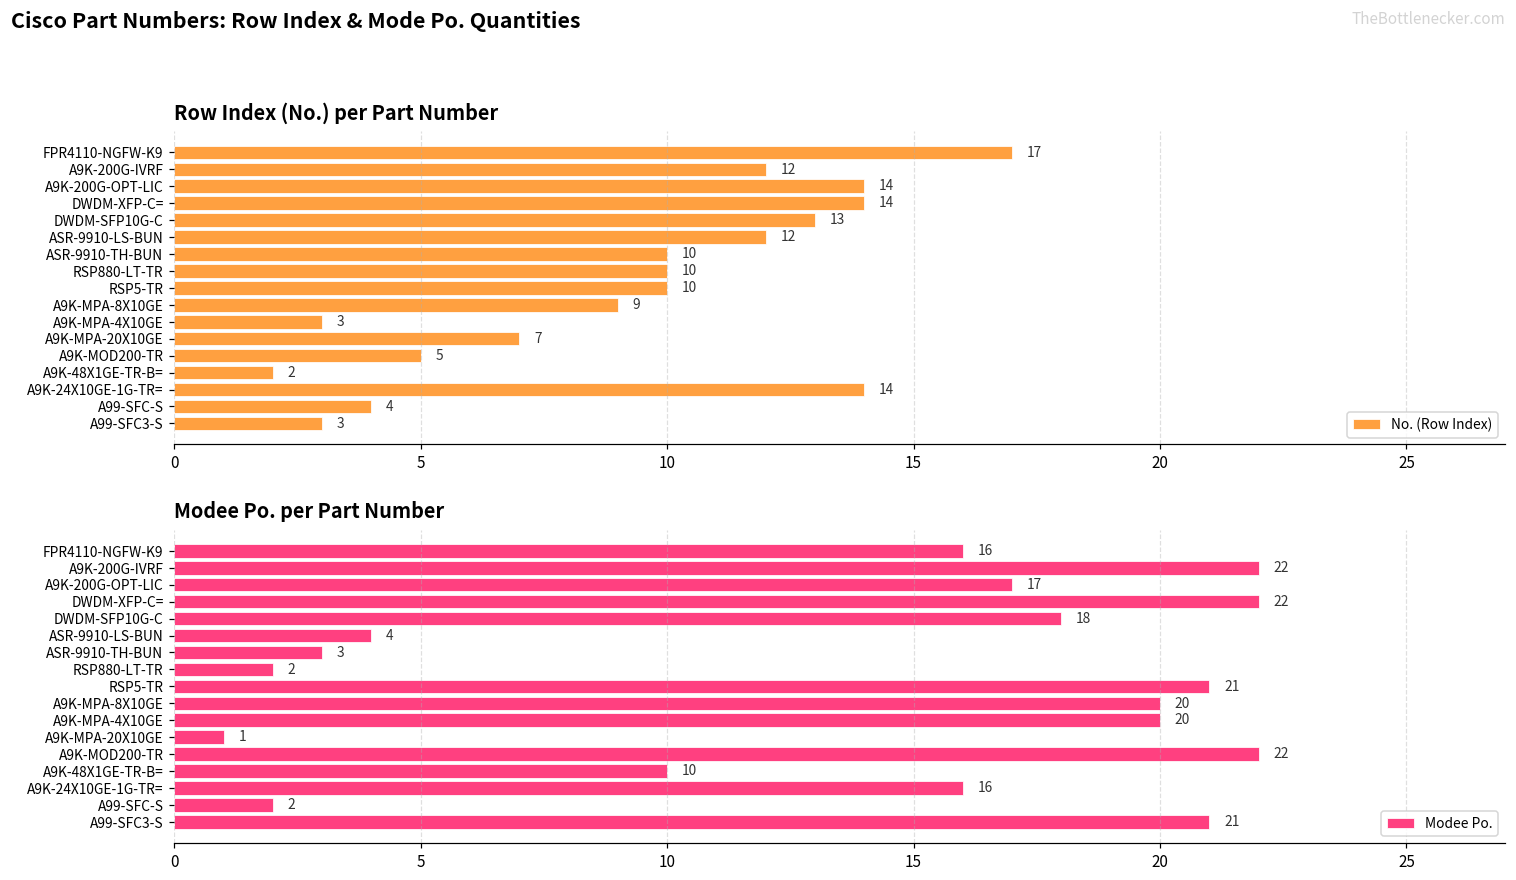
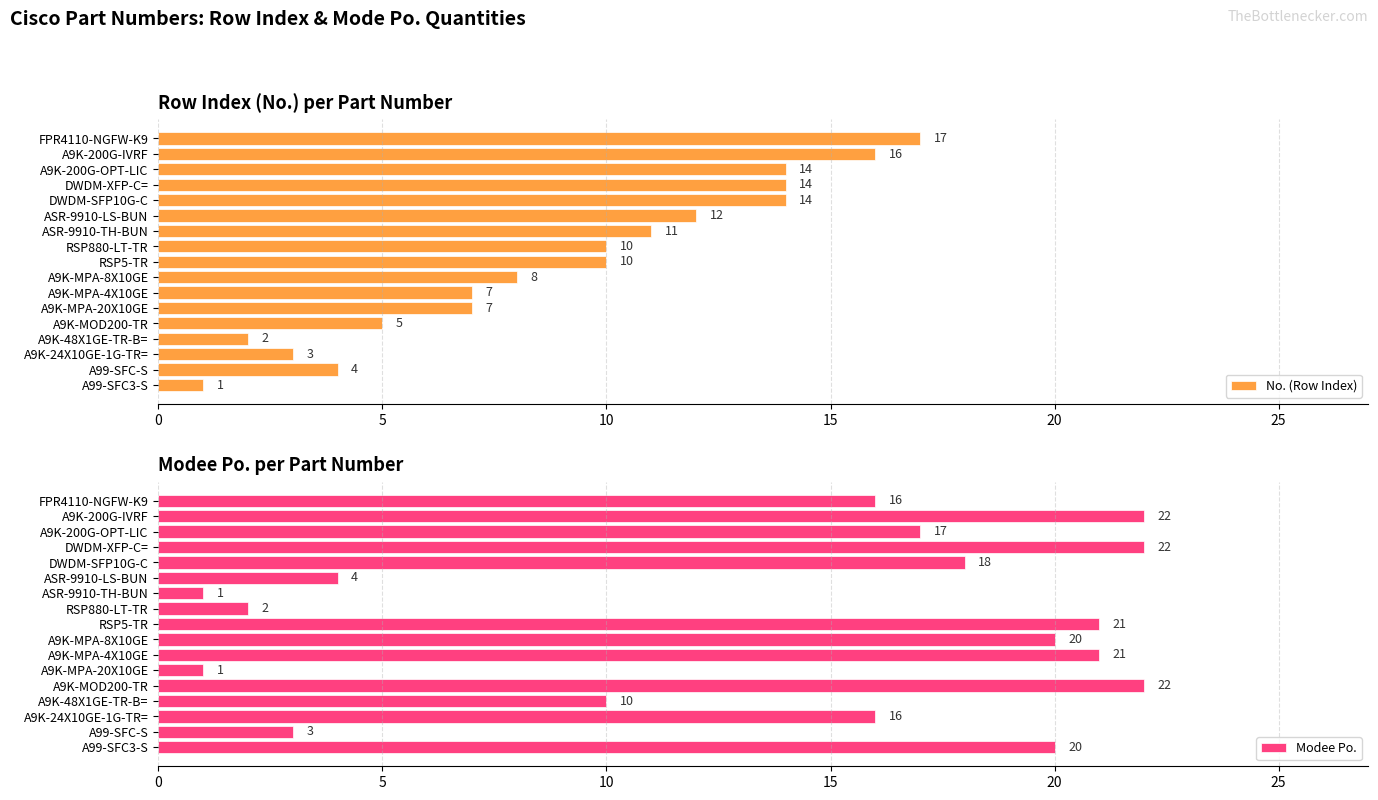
Row Index (No.) per Part Number, A9K-200G-IVRF: 12 -> 16
Row Index (No.) per Part Number, DWDM-SFP10G-C: 13 -> 14
Row Index (No.) per Part Number, ASR-9910-TH-BUN: 10 -> 11
Row Index (No.) per Part Number, A9K-MPA-8X10GE: 9 -> 8
Row Index (No.) per Part Number, A9K-MPA-4X10GE: 3 -> 7
Row Index (No.) per Part Number, A9K-24X10GE-1G-TR=: 14 -> 3
Row Index (No.) per Part Number, A99-SFC3-S: 3 -> 1
Modee Po. per Part Number, ASR-9910-TH-BUN: 3 -> 1
Modee Po. per Part Number, A9K-MPA-4X10GE: 20 -> 21
Modee Po. per Part Number, A99-SFC-S: 2 -> 3
Modee Po. per Part Number, A99-SFC3-S: 21 -> 20
